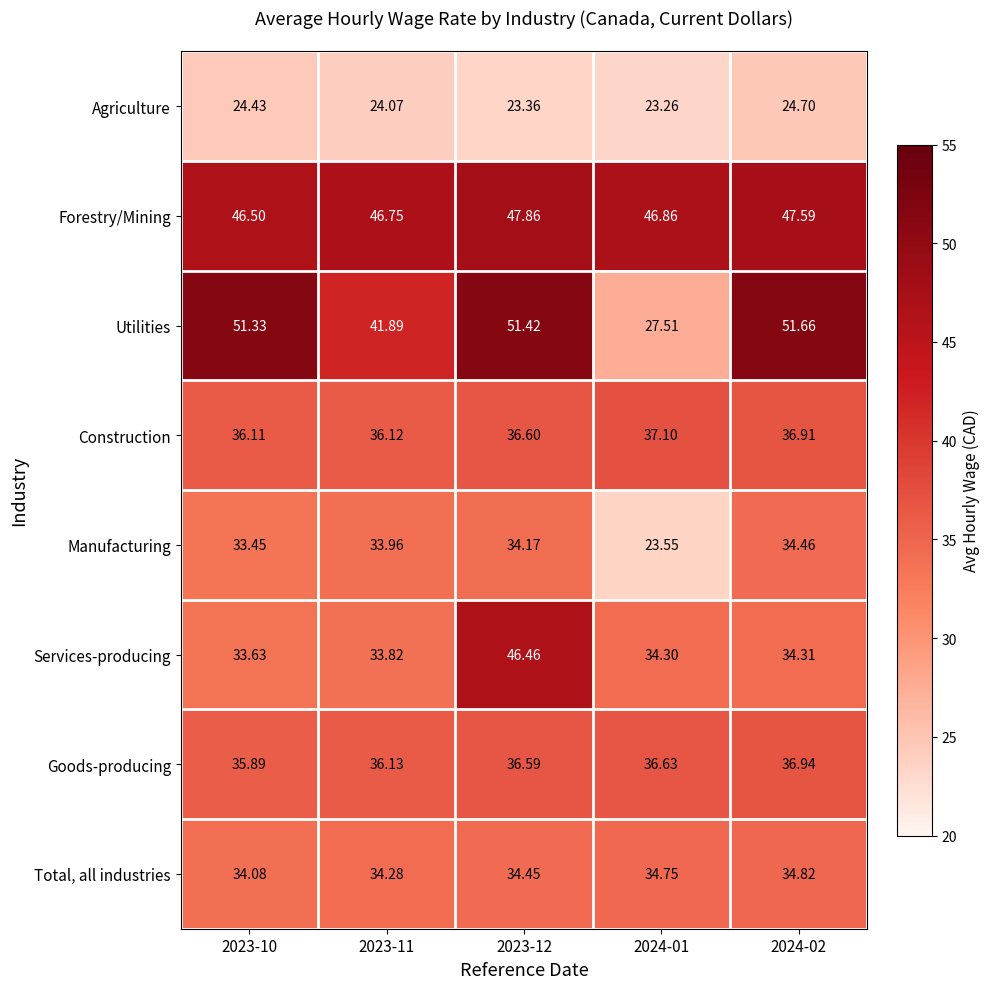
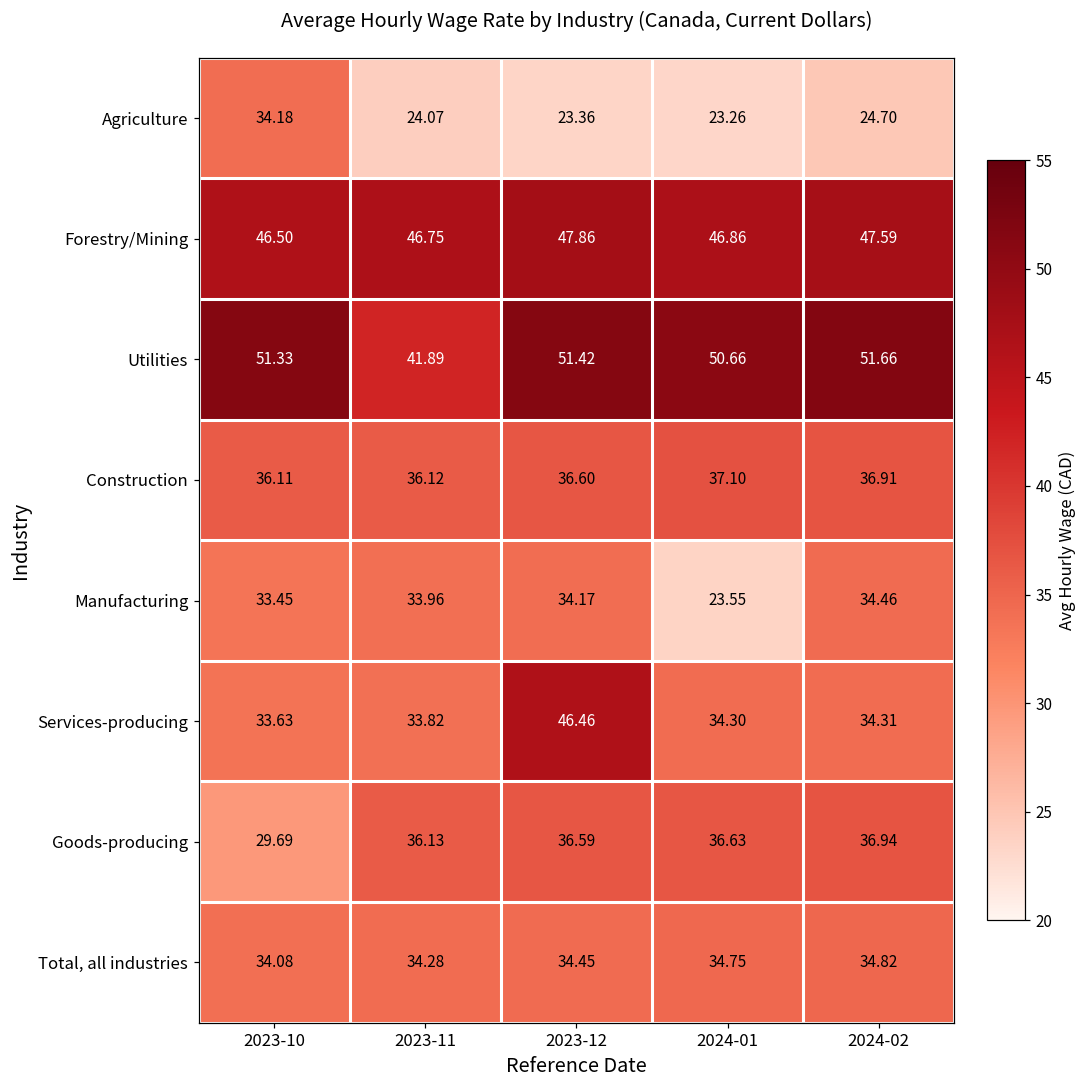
Agriculture, 2023-10: 24.43 -> 34.18
Utilities, 2024-01: 27.51 -> 50.66
Goods-producing, 2023-10: 35.89 -> 29.69
